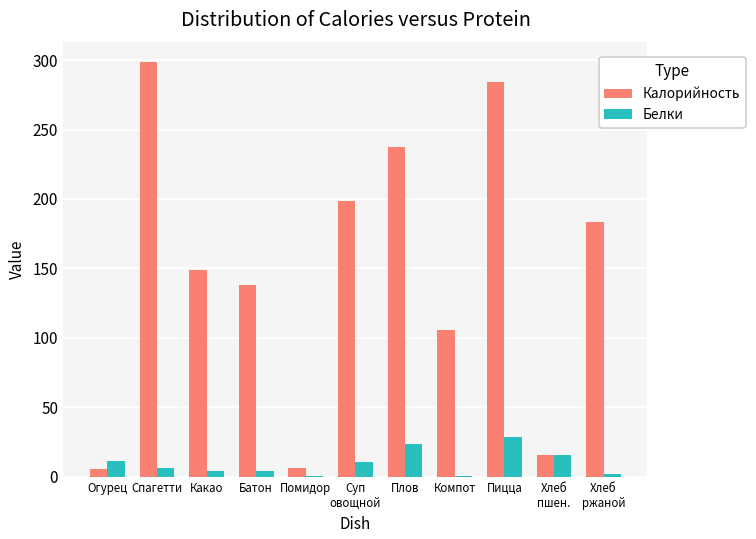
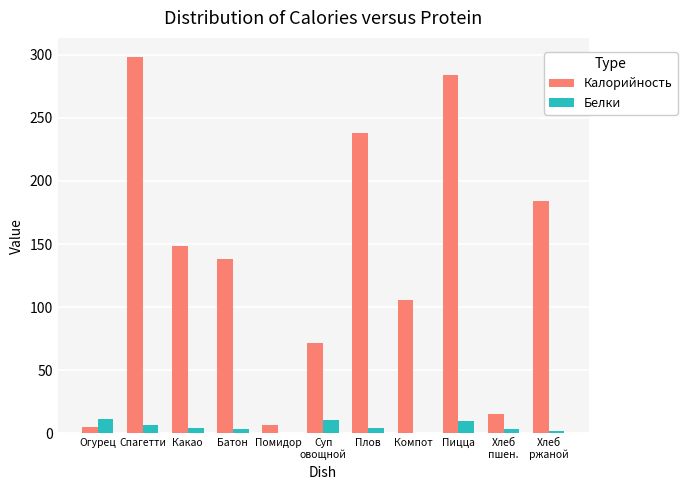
Калорийность, Суп овощной: 198 -> 71
Белки, Плов: 24 -> 4
Белки, Пицца: 29 -> 9
Белки, Хлеб пшен.: 15 -> 4
